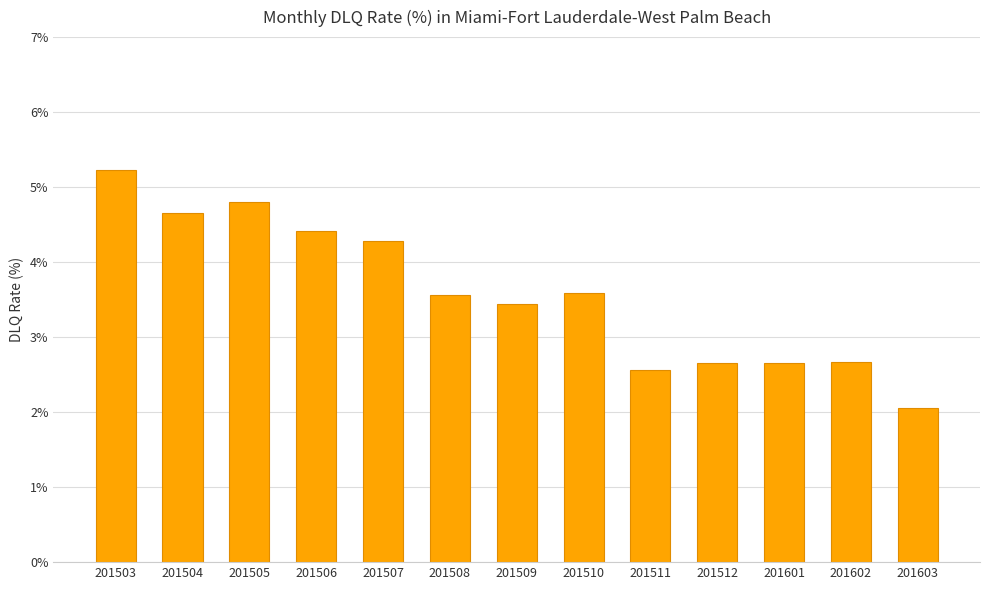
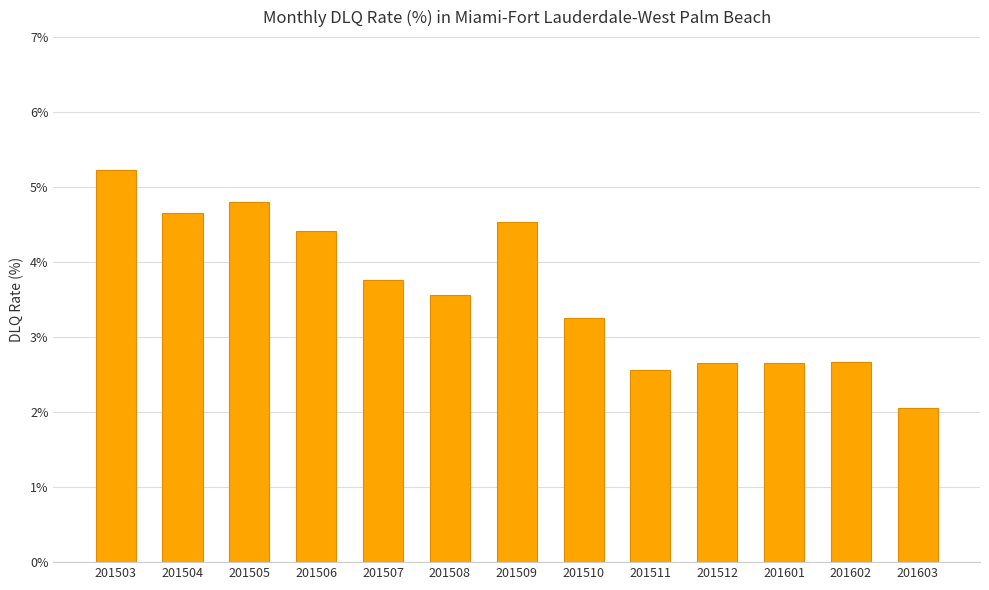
201507: 4.3% -> 3.8%
201509: 3.4% -> 4.5%
201510: 3.6% -> 3.3%
